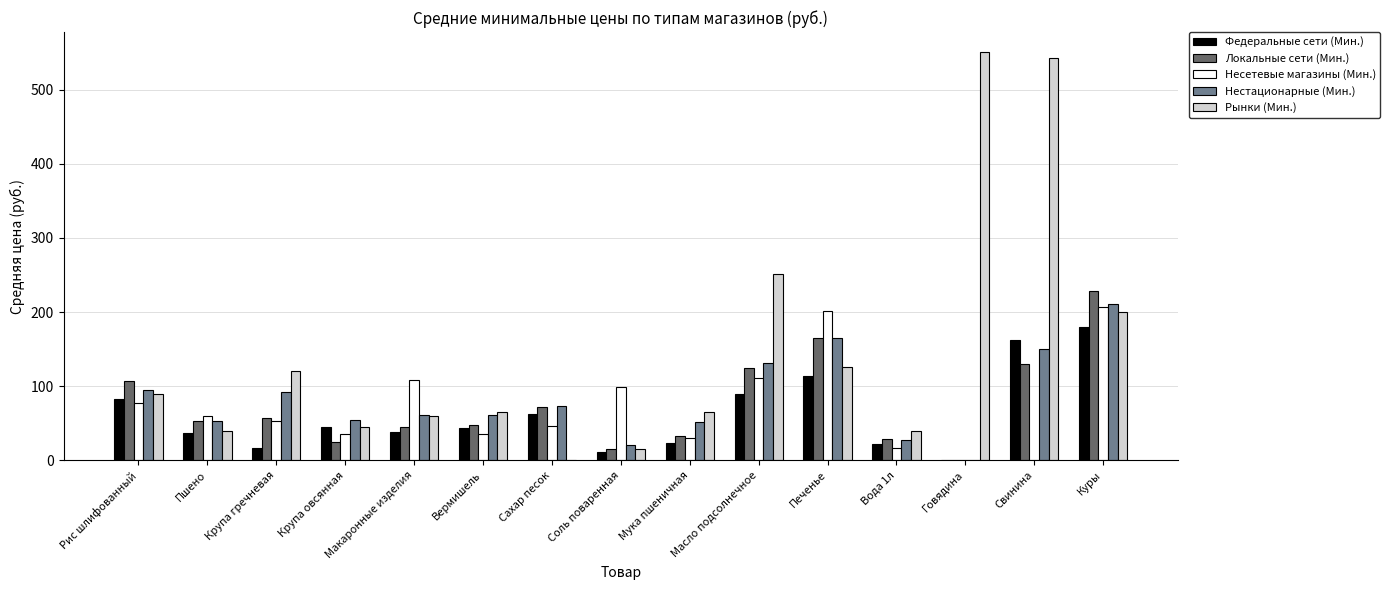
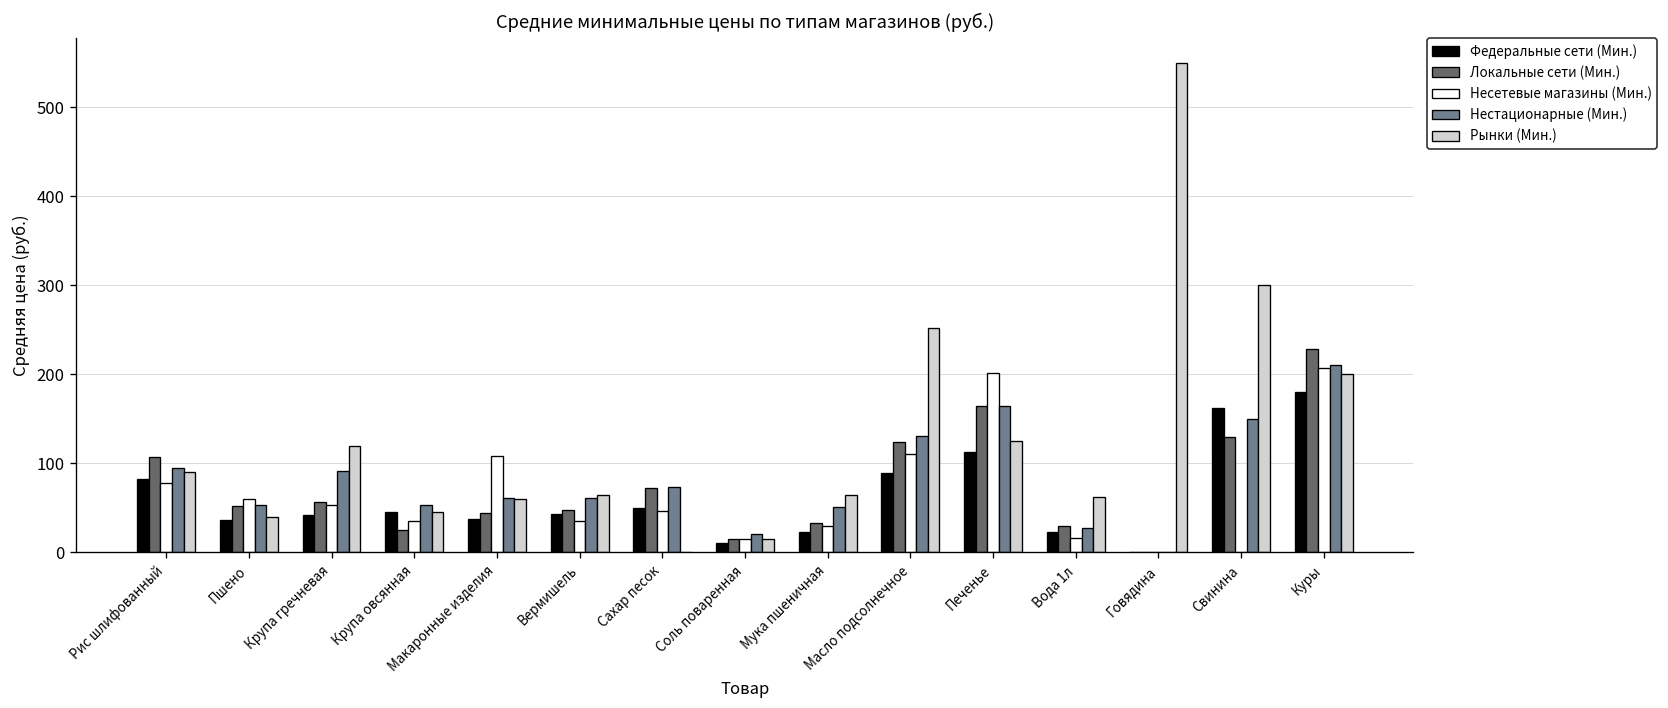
Федеральные сети (Мин.), Крупа гречневая: 20 -> 40
Федеральные сети (Мин.), Сахар песок: 60 -> 50
Несетевые магазины (Мин.), Соль поваренная: 100 -> 20
Рынки (Мин.), Вода 1л: 40 -> 60
Рынки (Мин.), Свинина: 540 -> 300
